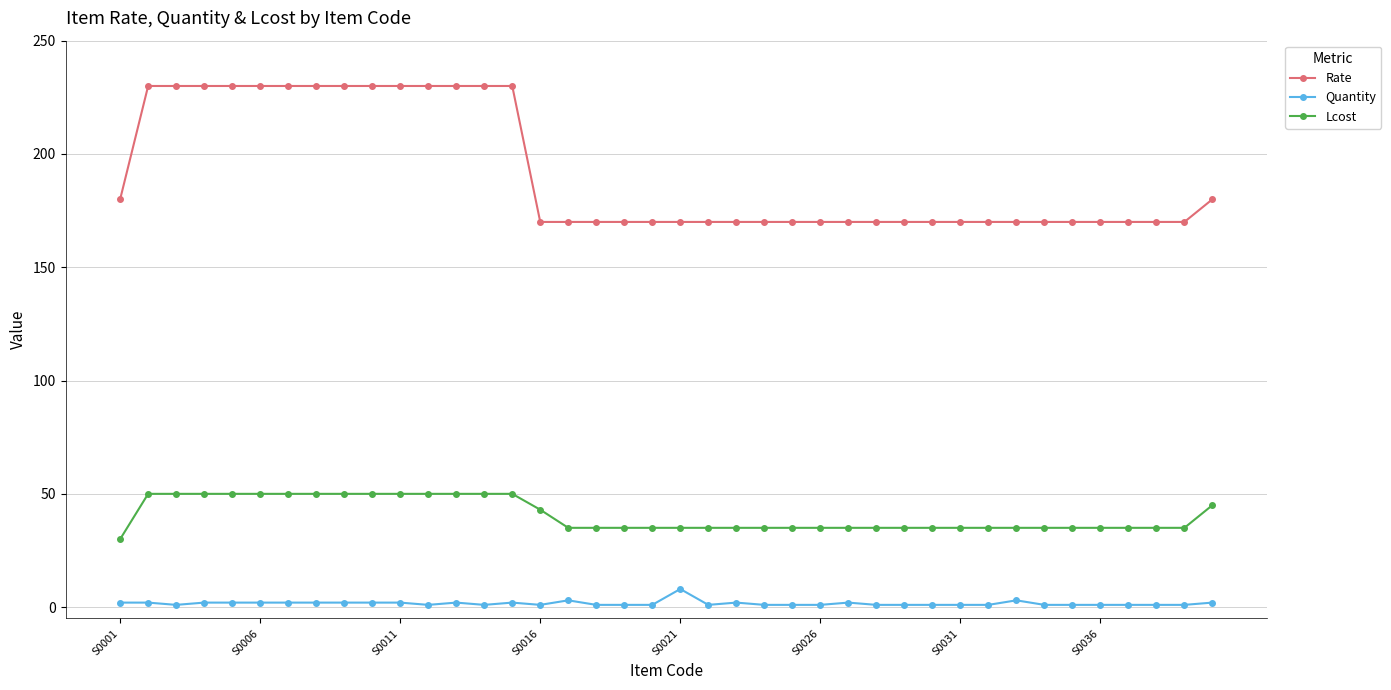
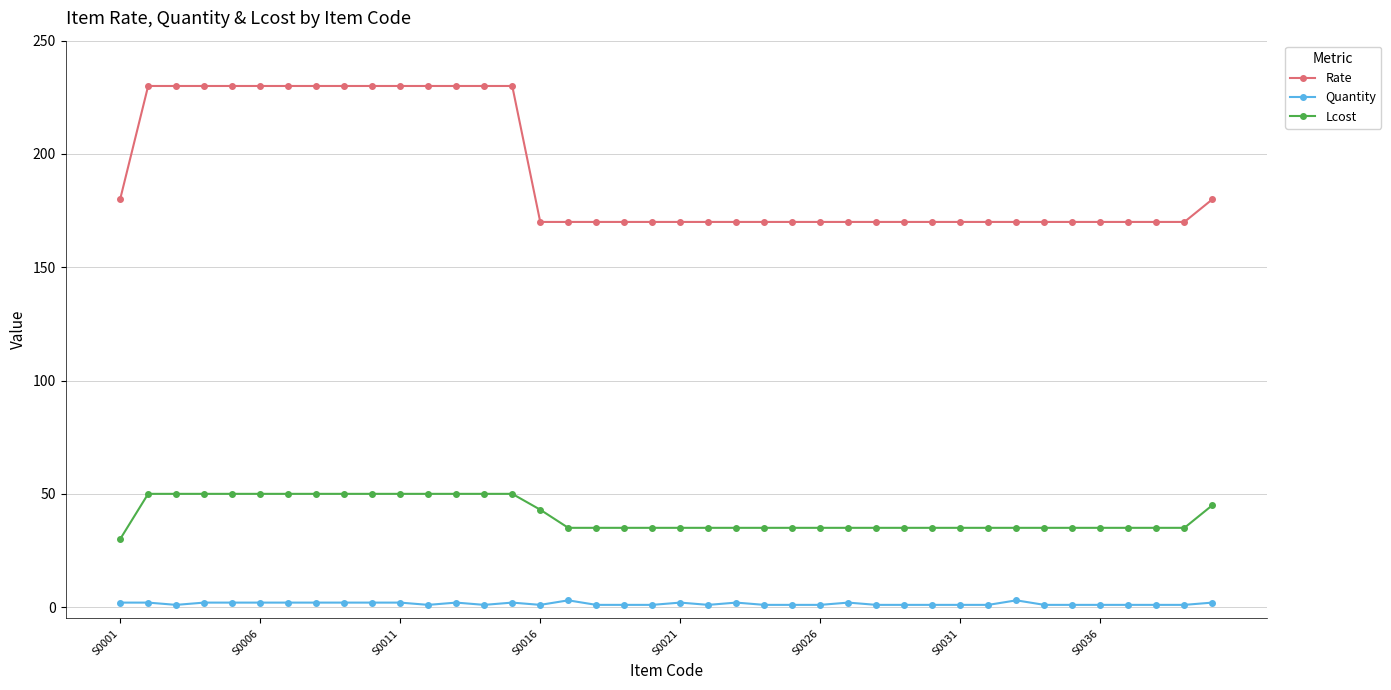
Quantity, S0021: 8 -> 2
